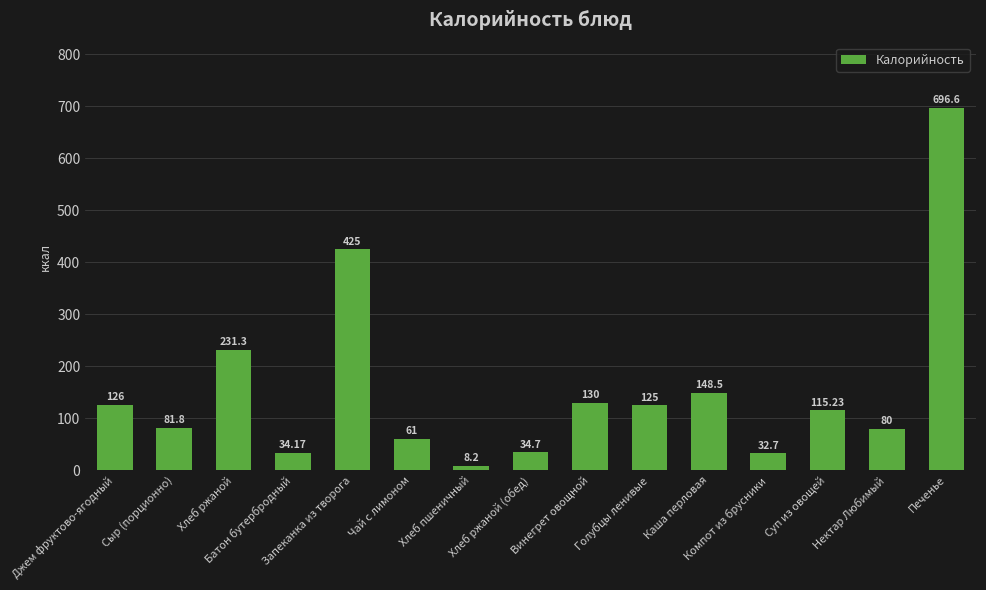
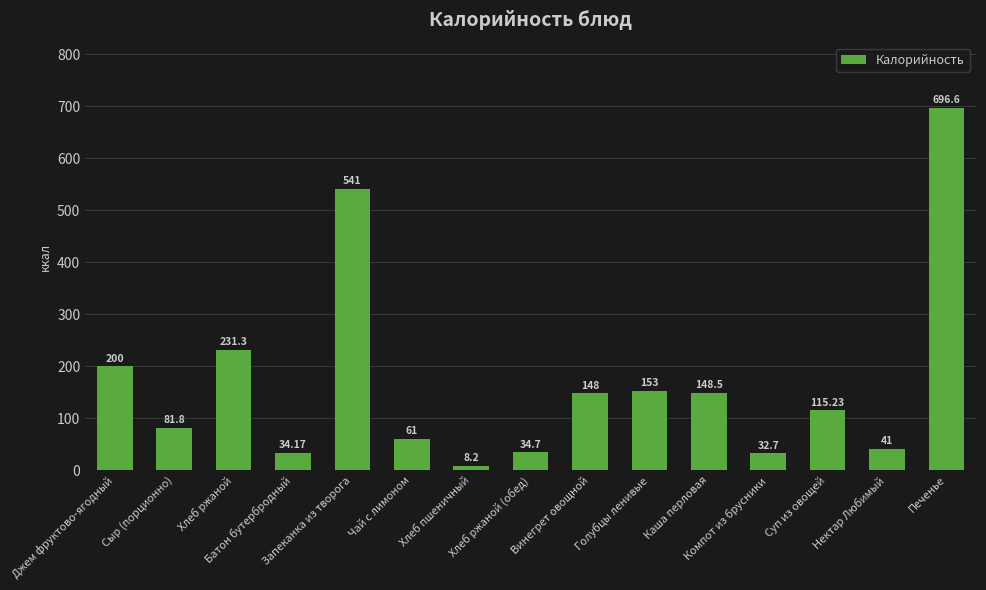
Джем фруктово-ягодный: 126 -> 200
Запеканка из творога: 425 -> 541
Винегрет овощной: 130 -> 148
Голубцы ленивые: 125 -> 153
Нектар Любимый: 80 -> 41
